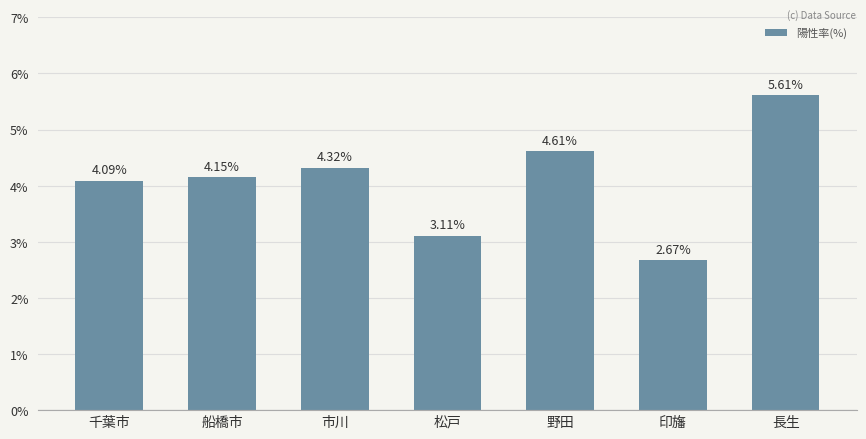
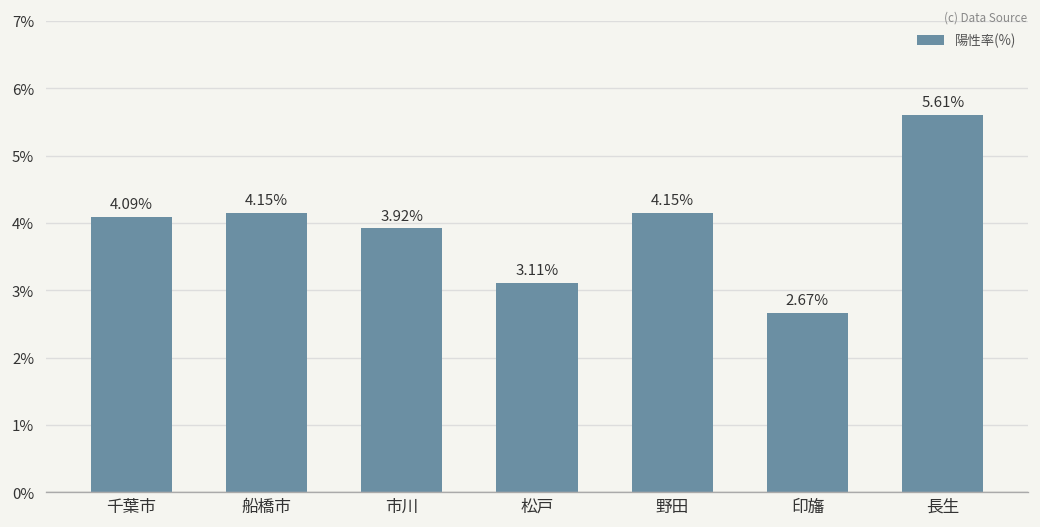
市川: 4.32% -> 3.92%
野田: 4.61% -> 4.15%
